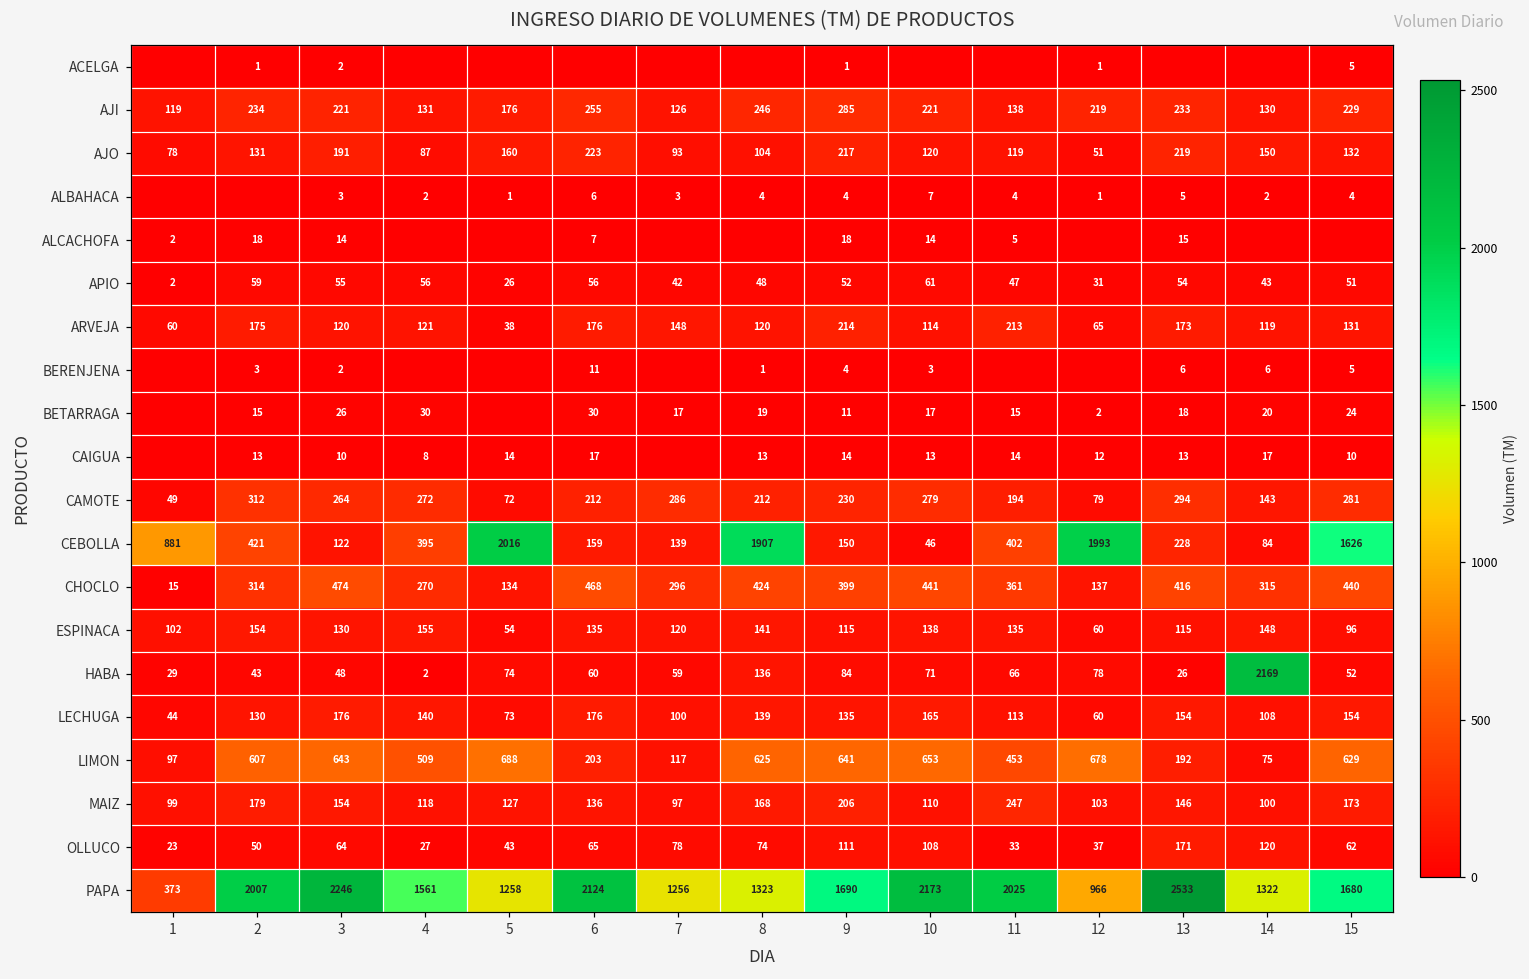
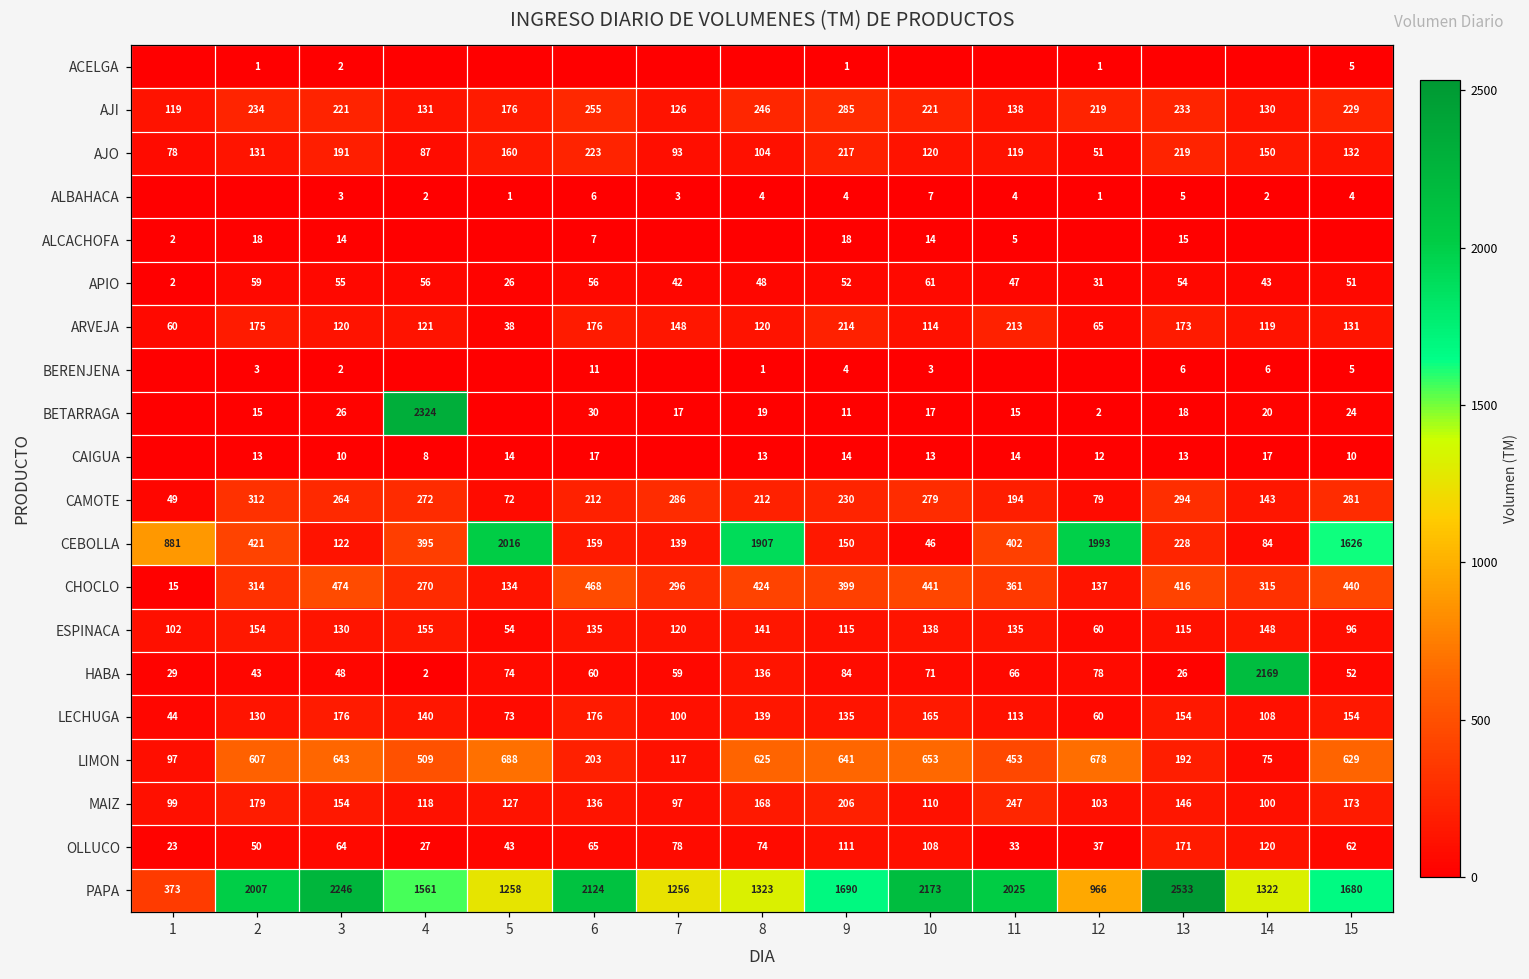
BETARRAGA, 4: 30 -> 2324
